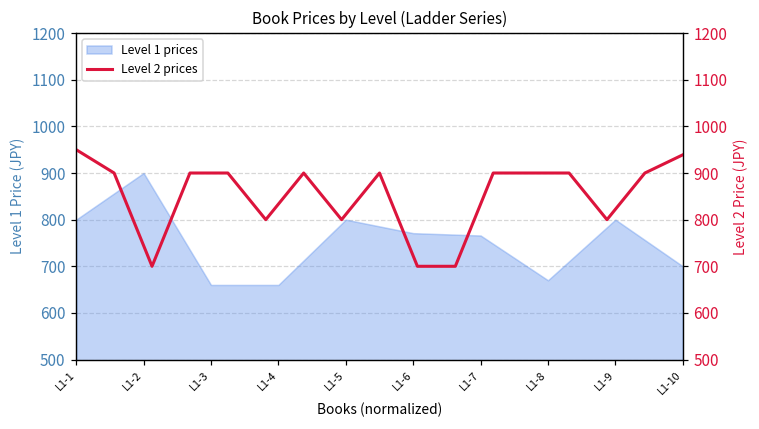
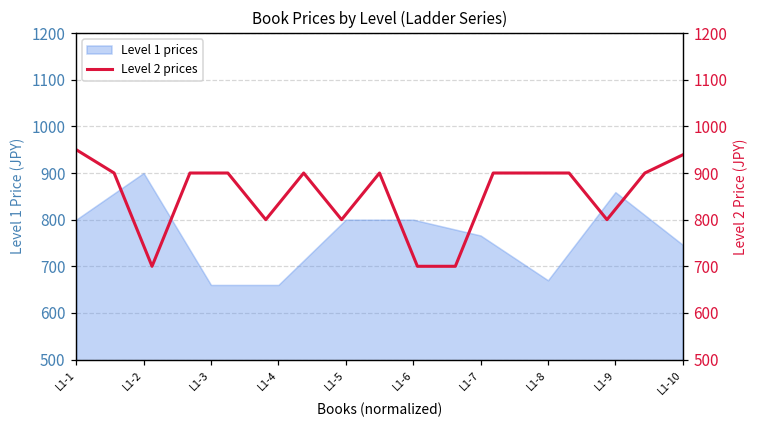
Level 1 prices, L1-6: 770 -> 800
Level 1 prices, L1-9: 800 -> 860
Level 1 prices, L1-10: 700 -> 750
